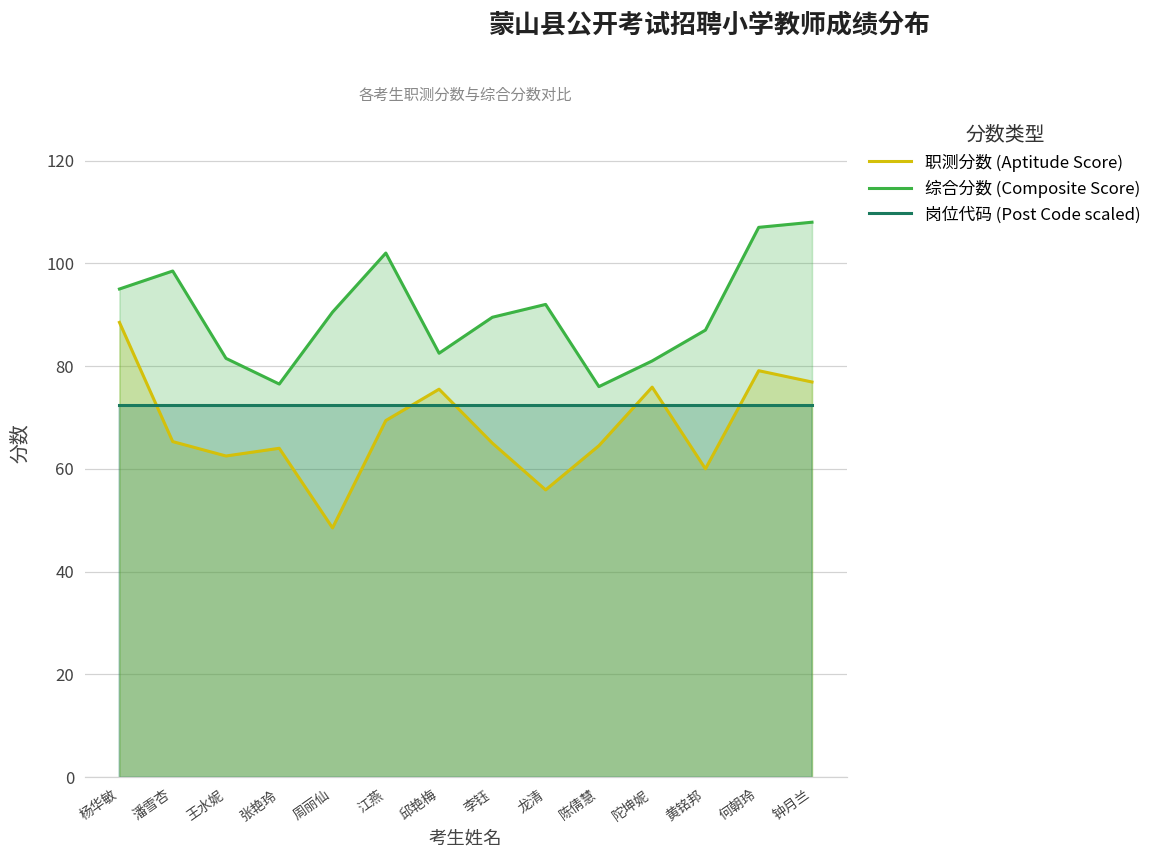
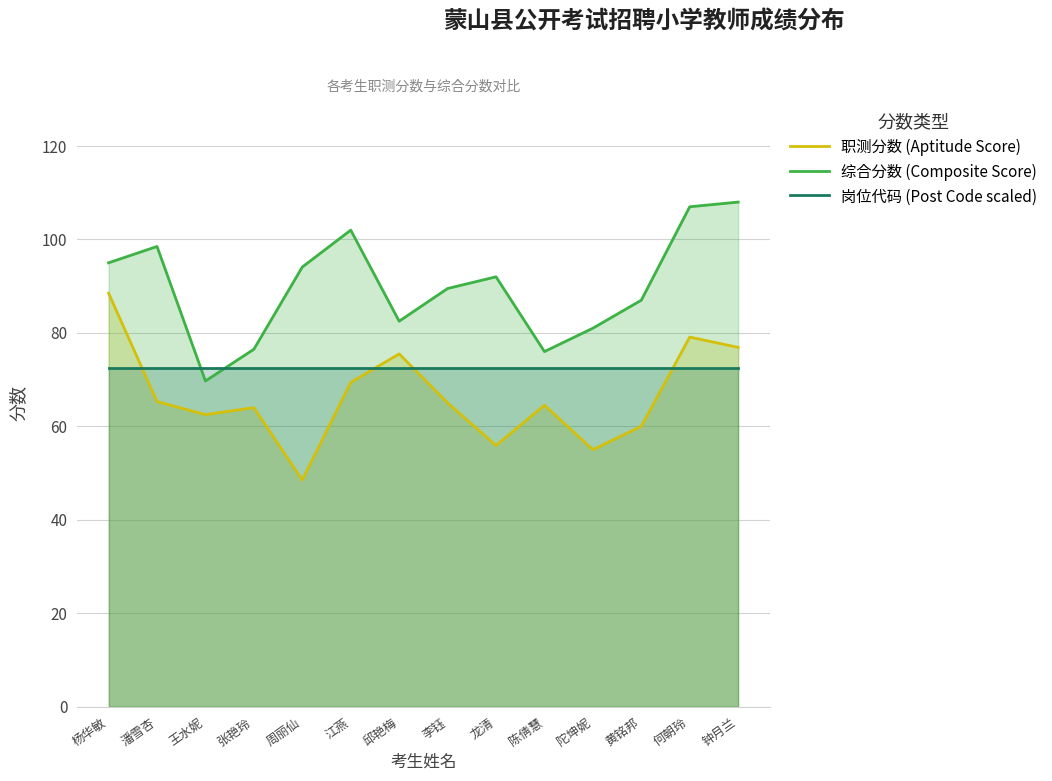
综合分数 (Composite Score), 王水妮: 82 -> 70
综合分数 (Composite Score), 周丽仙: 91 -> 94
职测分数 (Aptitude Score), 陀坤妮: 76 -> 55
